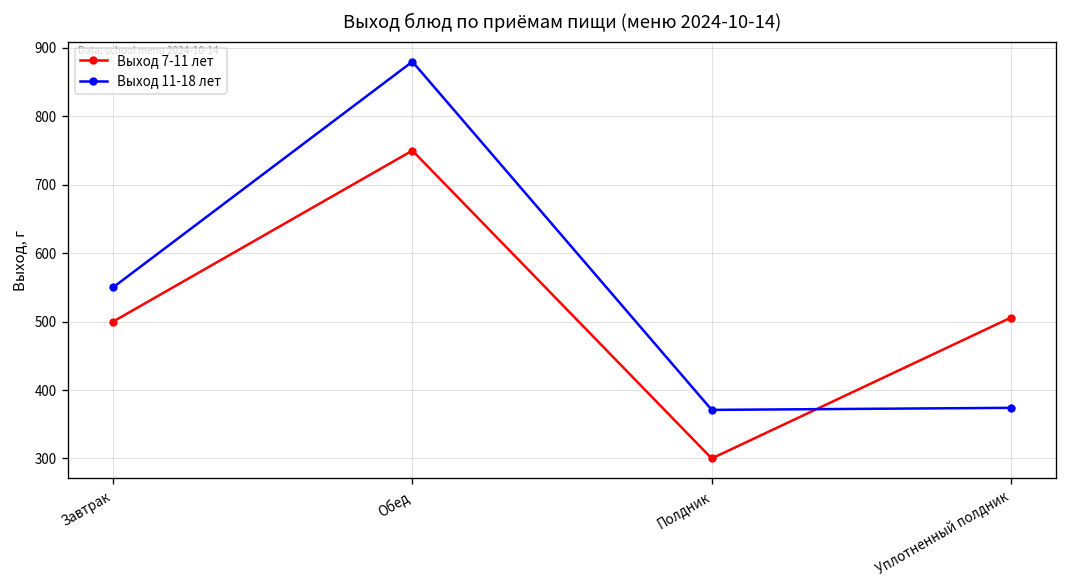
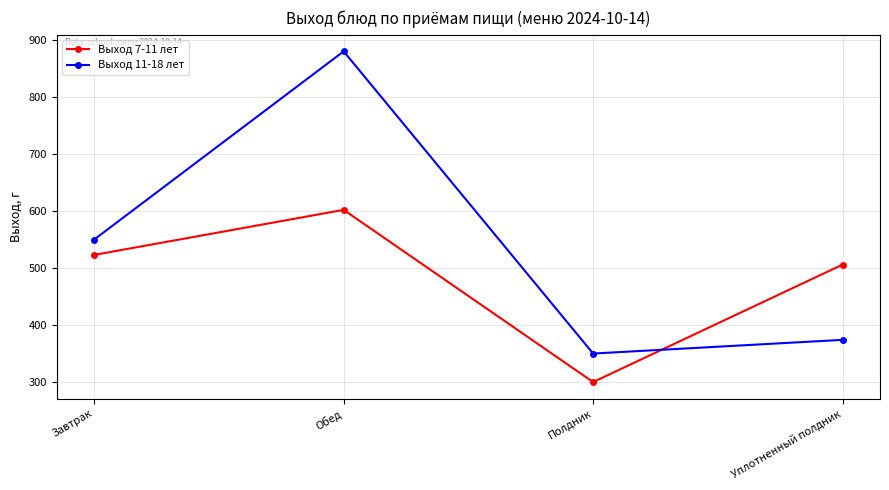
Выход 7-11 лет, Завтрак: 500 -> 520
Выход 7-11 лет, Обед: 750 -> 600
Выход 11-18 лет, Полдник: 370 -> 350
